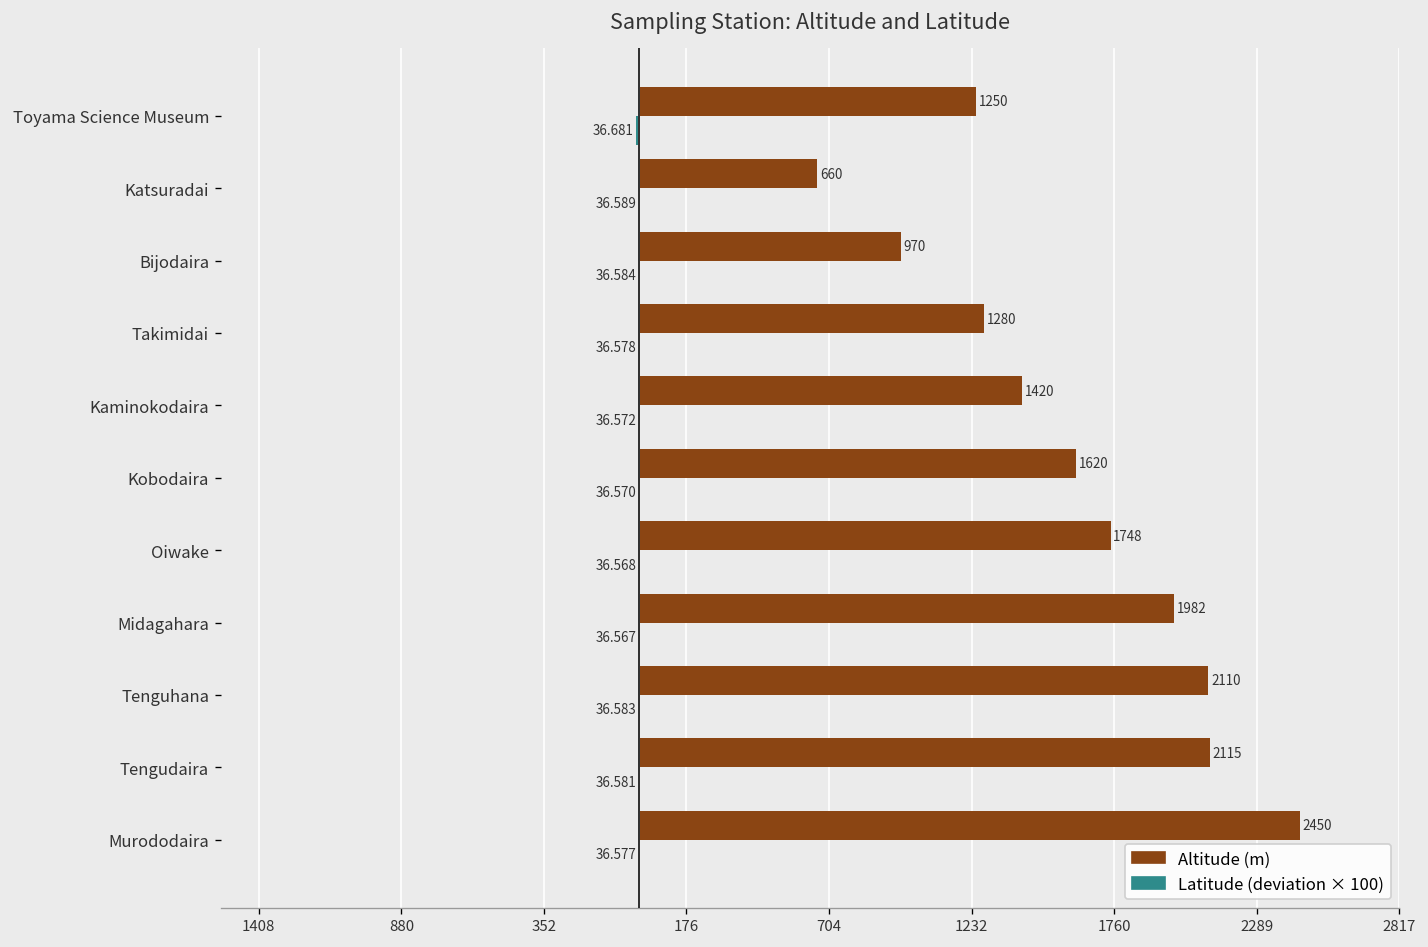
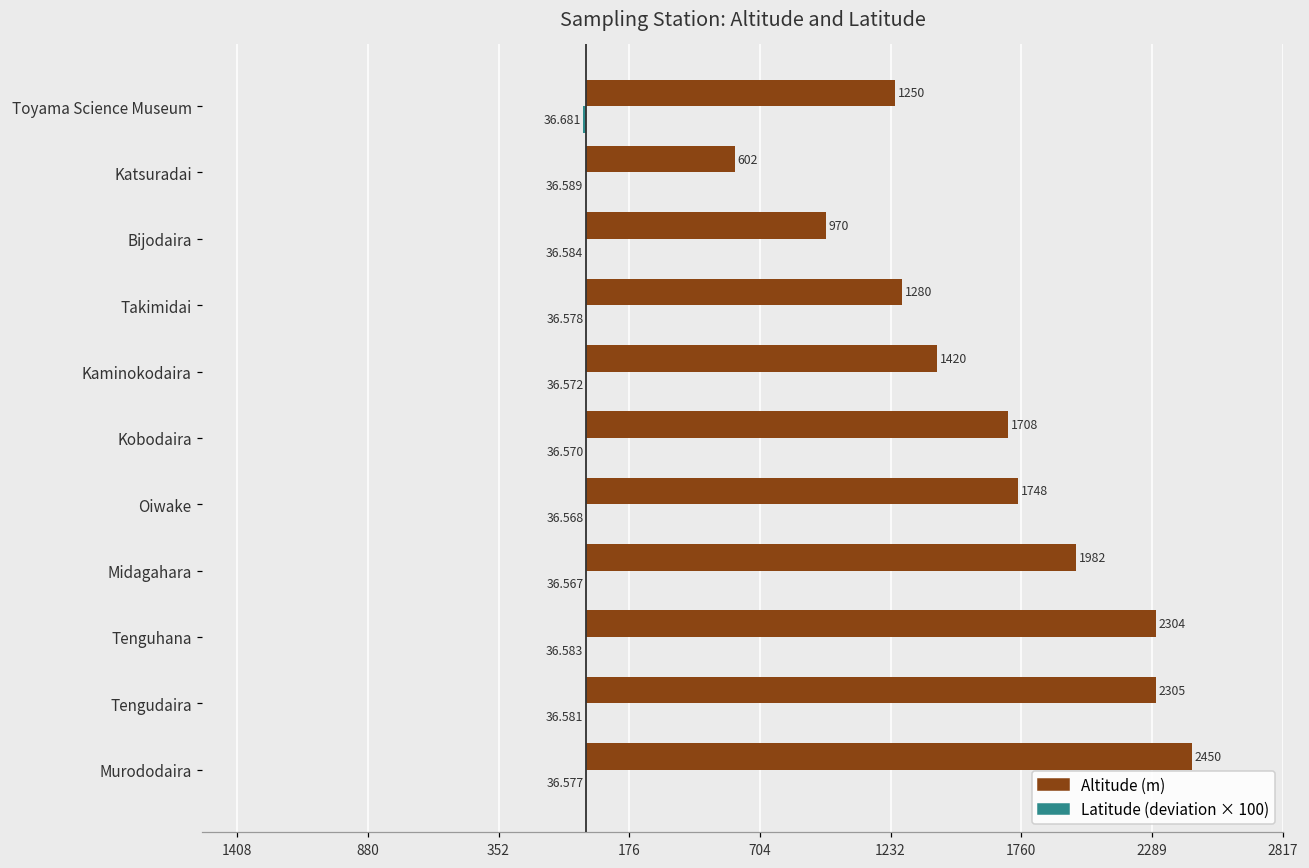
Altitude (m), Katsuradai: 660 -> 602
Altitude (m), Kobodaira: 1620 -> 1708
Altitude (m), Tenguhana: 2110 -> 2304
Altitude (m), Tengudaira: 2115 -> 2305
